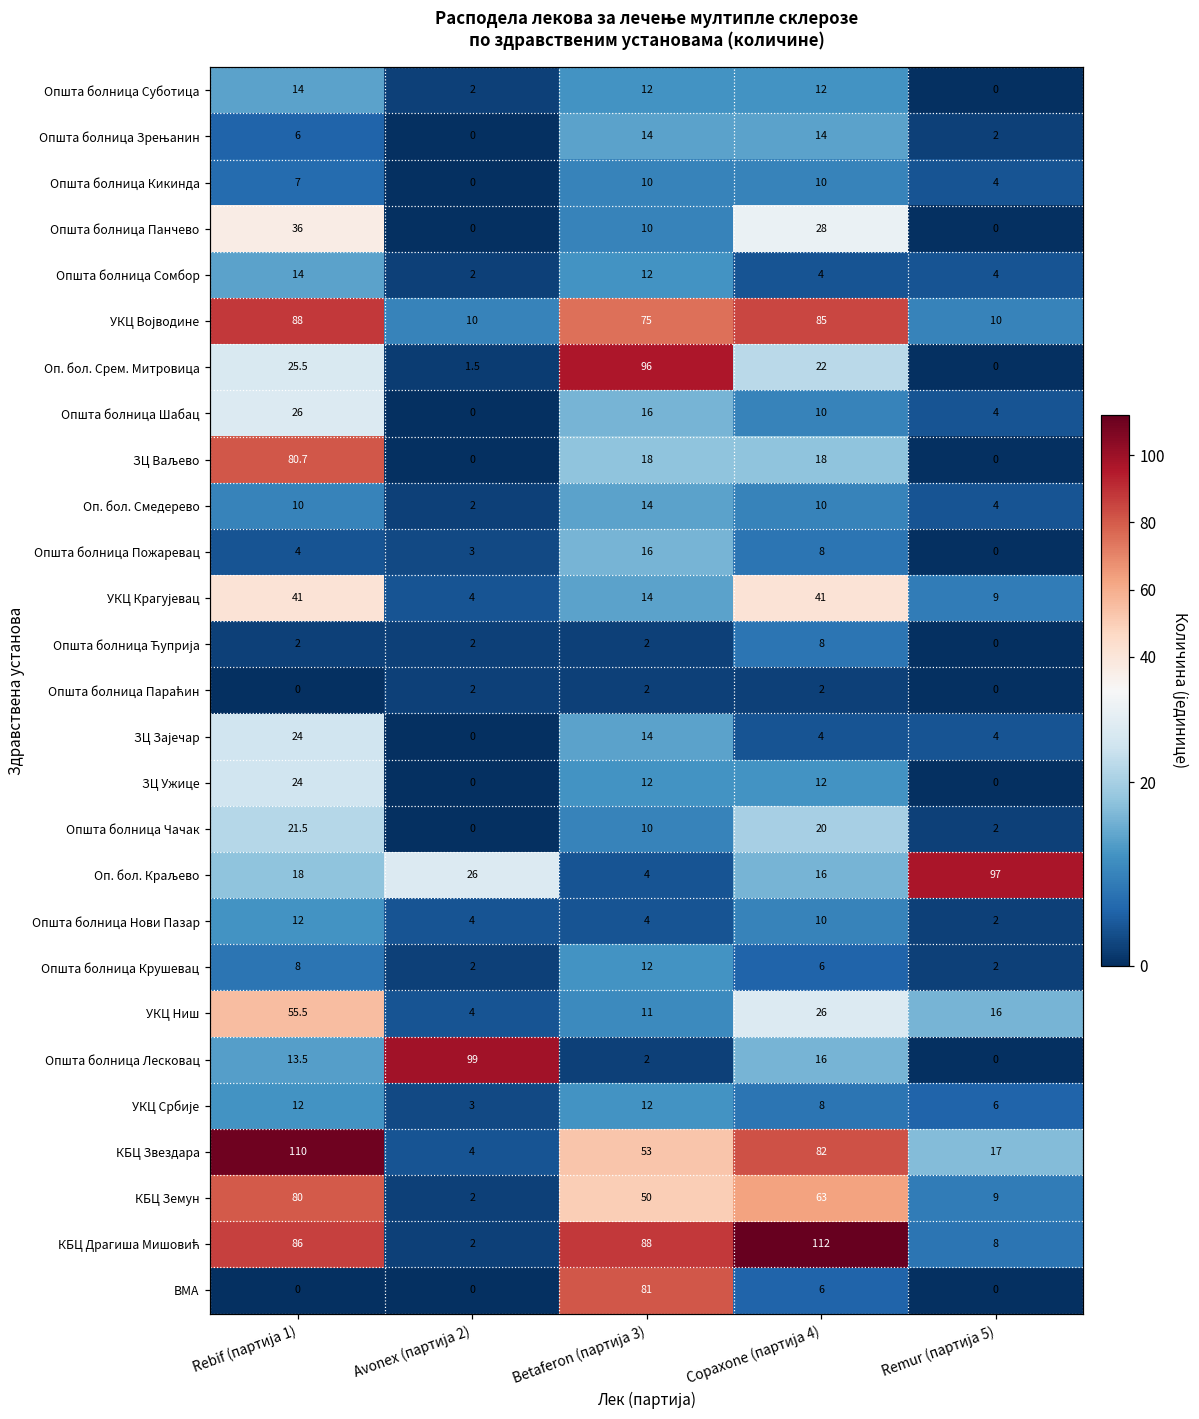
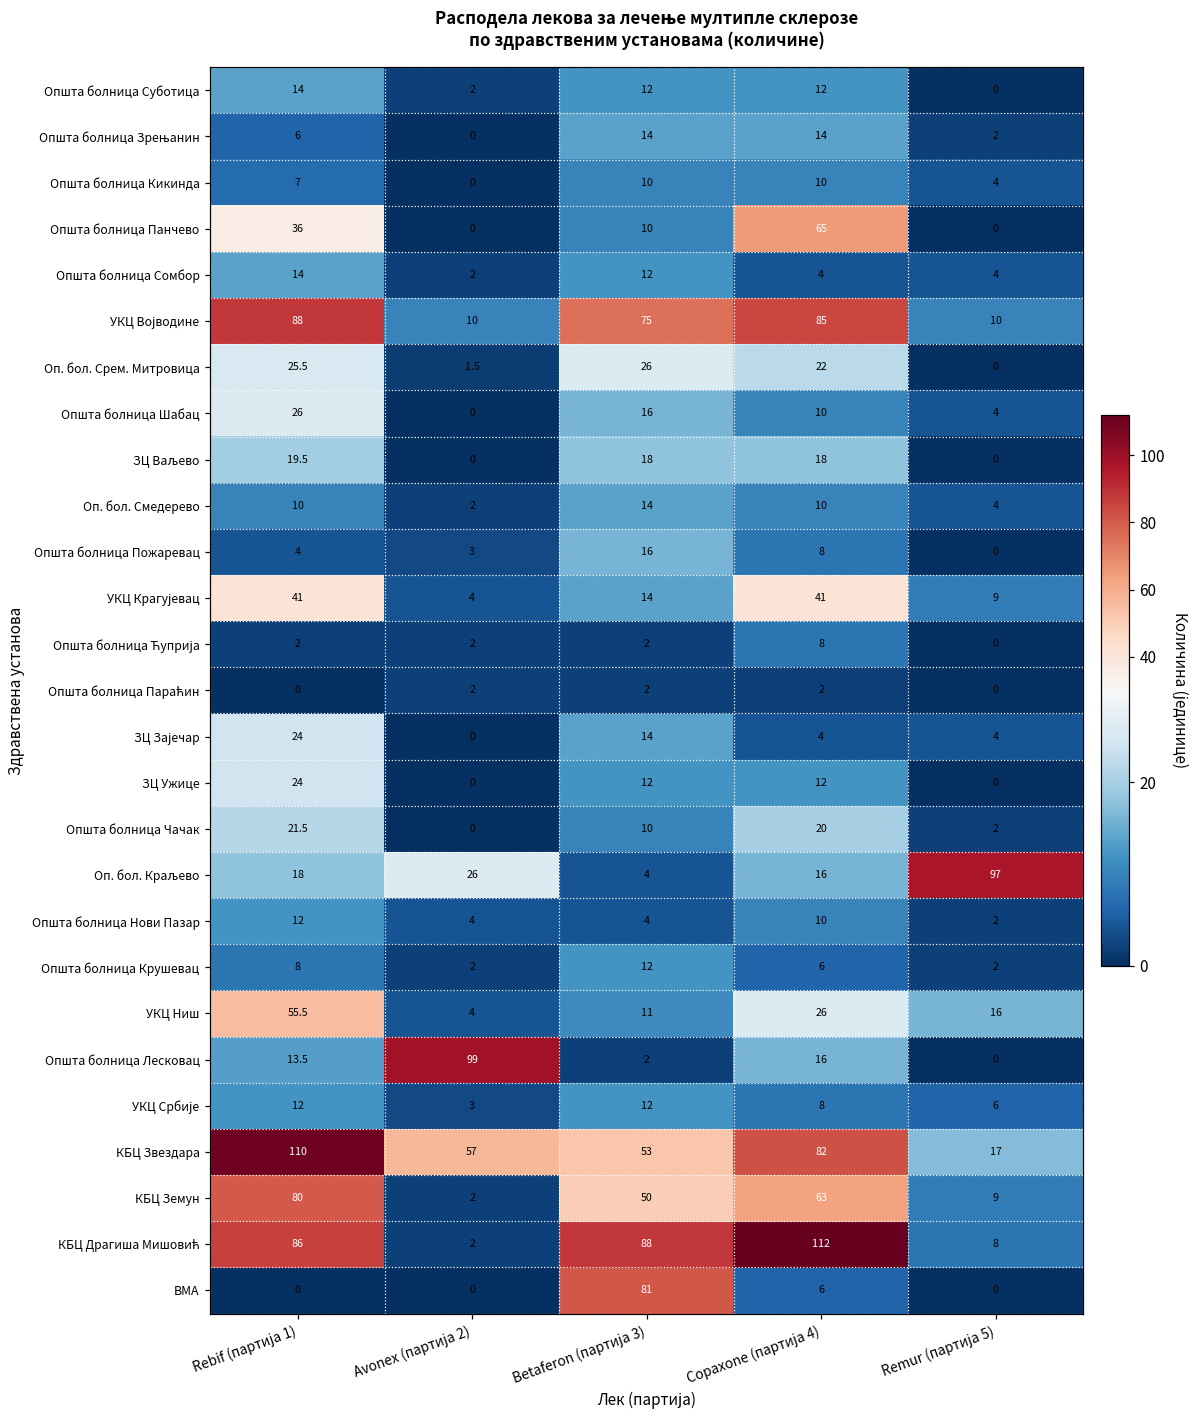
Општа болница Панчево, Copaxone (партија 4): 28 -> 65
Оп. бол. Срем. Митровица, Betaferon (партија 3): 96 -> 26
ЗЦ Ваљево, Rebif (партија 1): 80.7 -> 19.5
КБЦ Звездара, Avonex (партија 2): 4 -> 57
